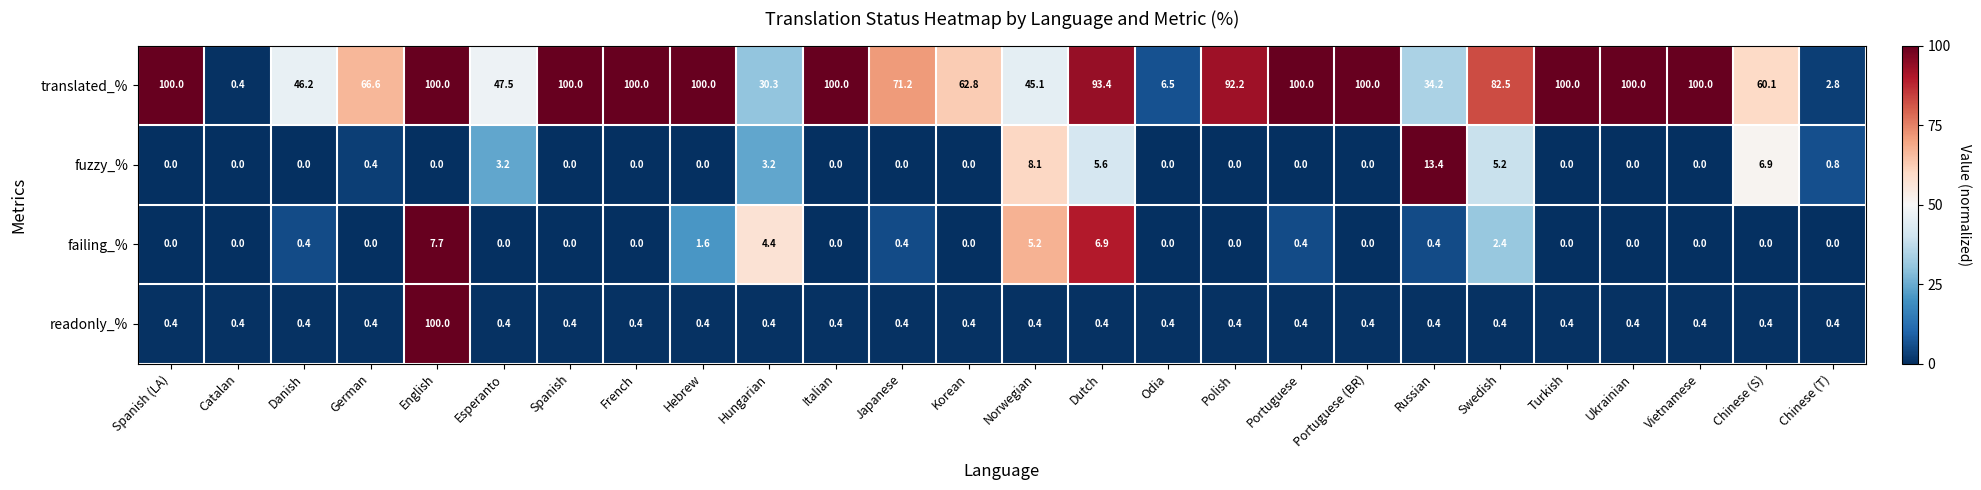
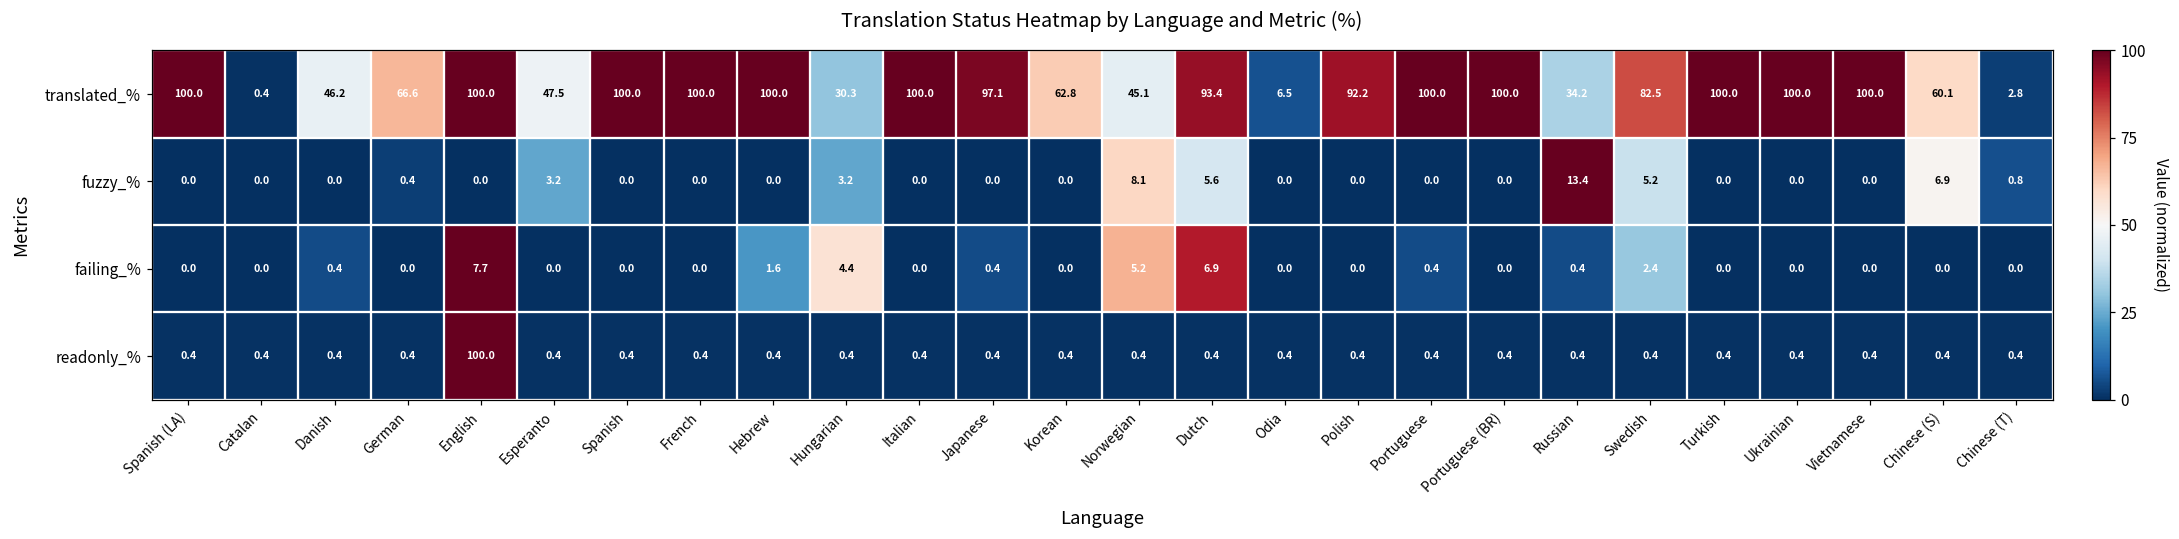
translated_%, Japanese: 71.2 -> 97.1
